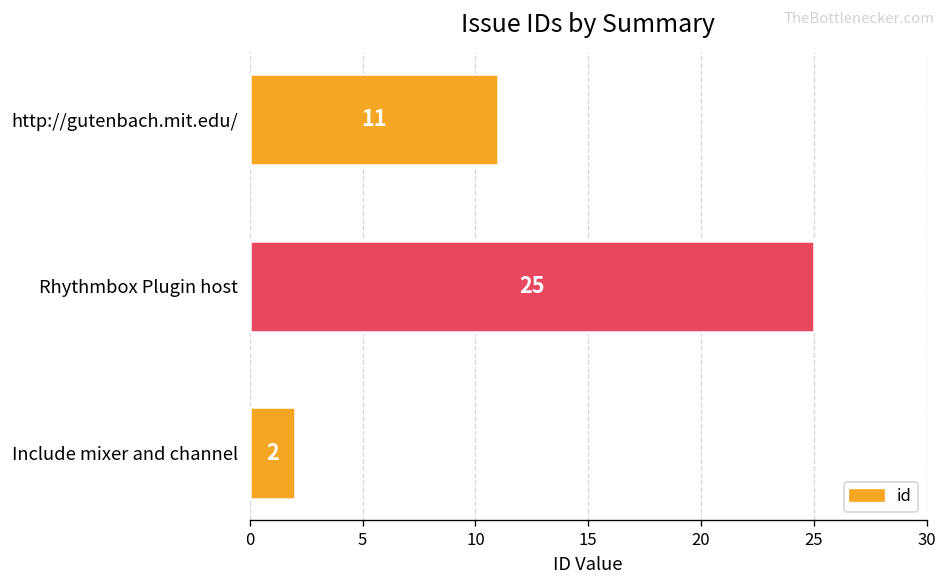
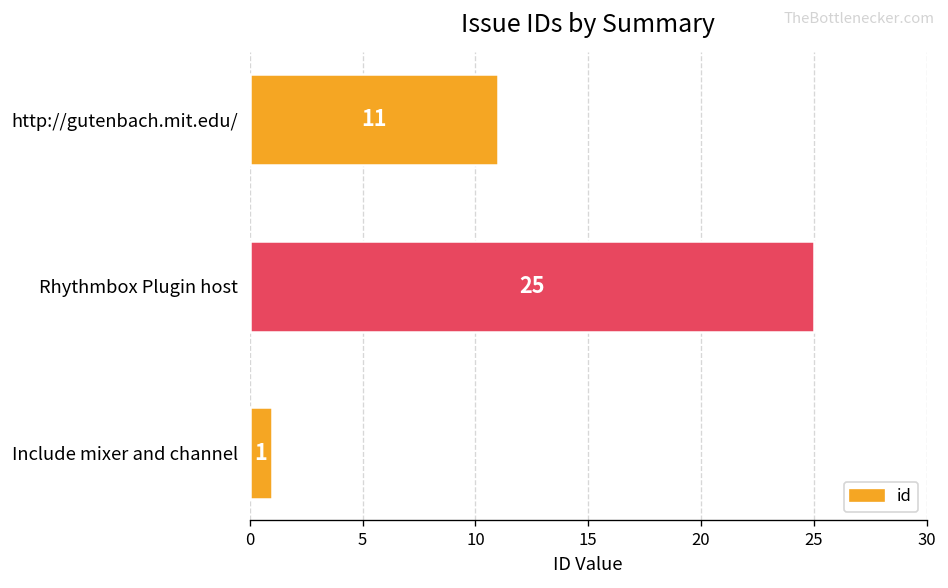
Include mixer and channel: 2 -> 1
